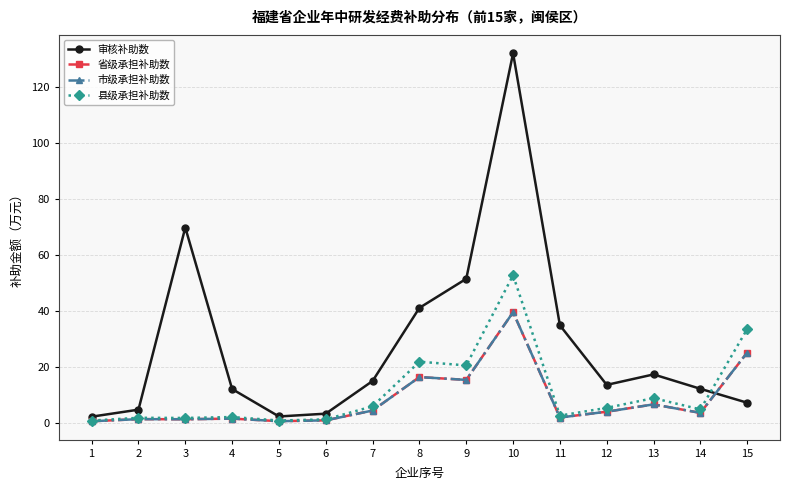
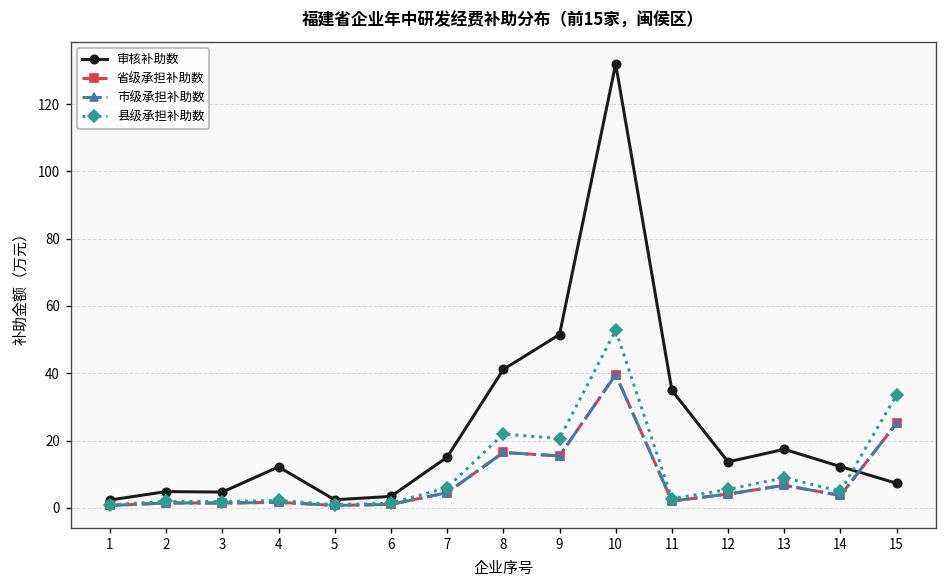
审核补助数, 3: 70 -> 5
